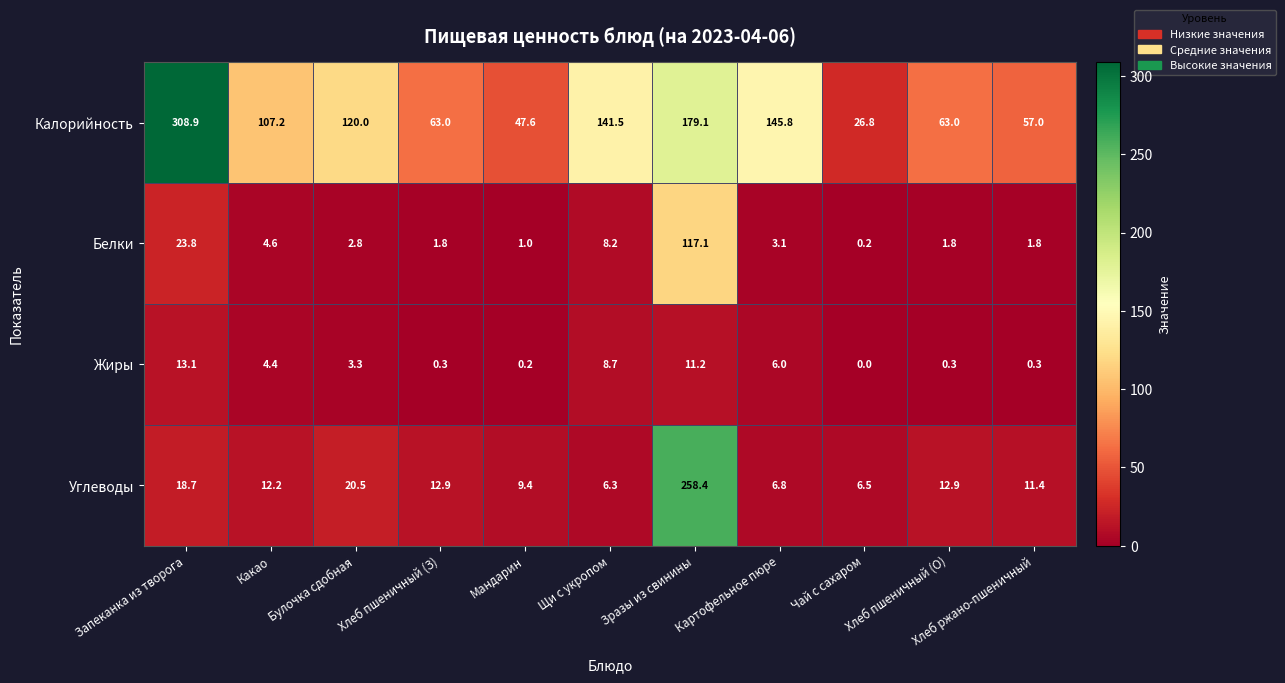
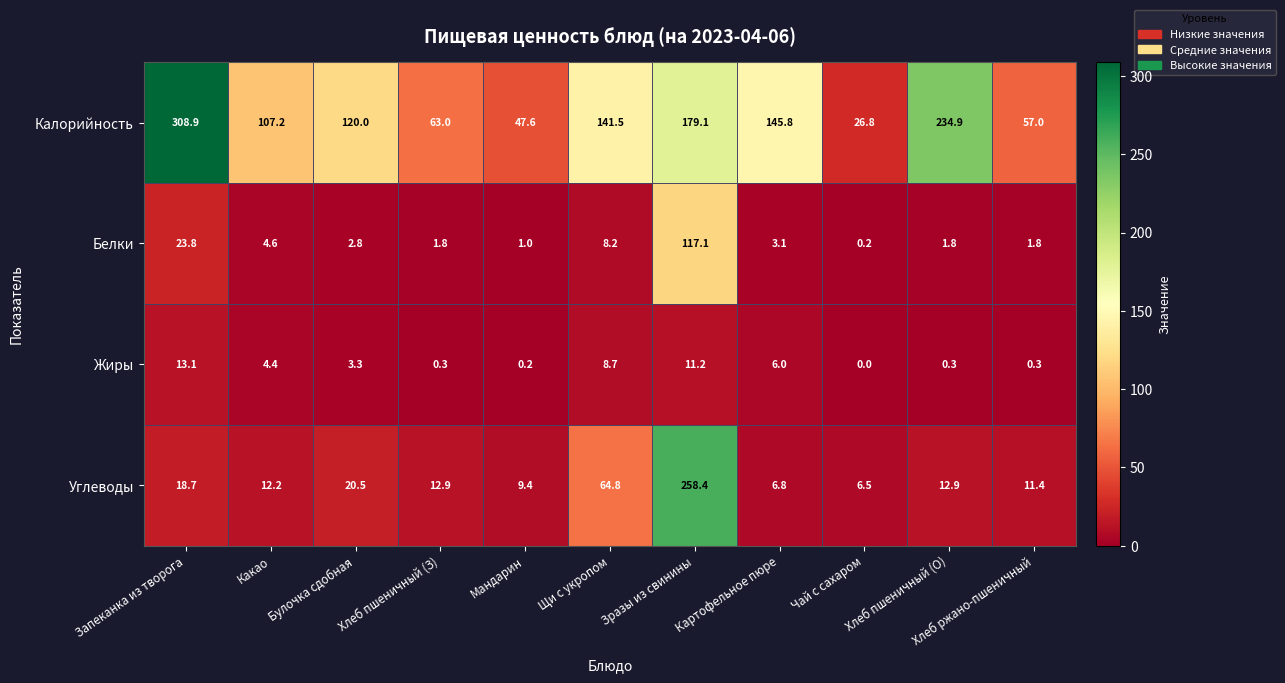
Калорийность, Хлеб пшеничный (О): 63.0 -> 234.9
Углеводы, Щи с укропом: 6.3 -> 64.8
